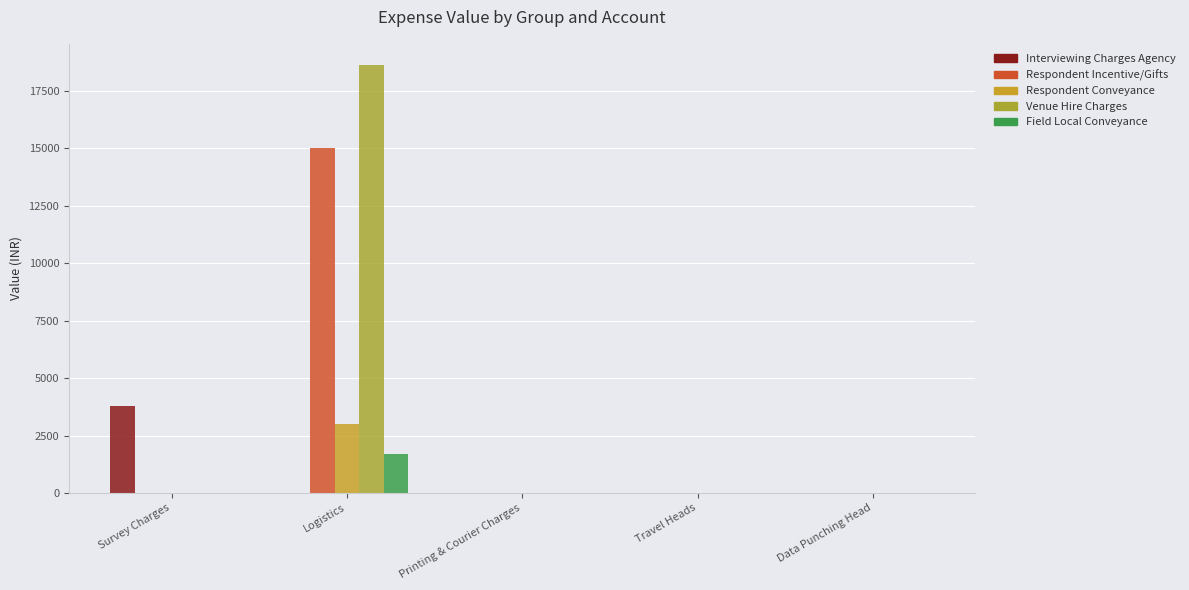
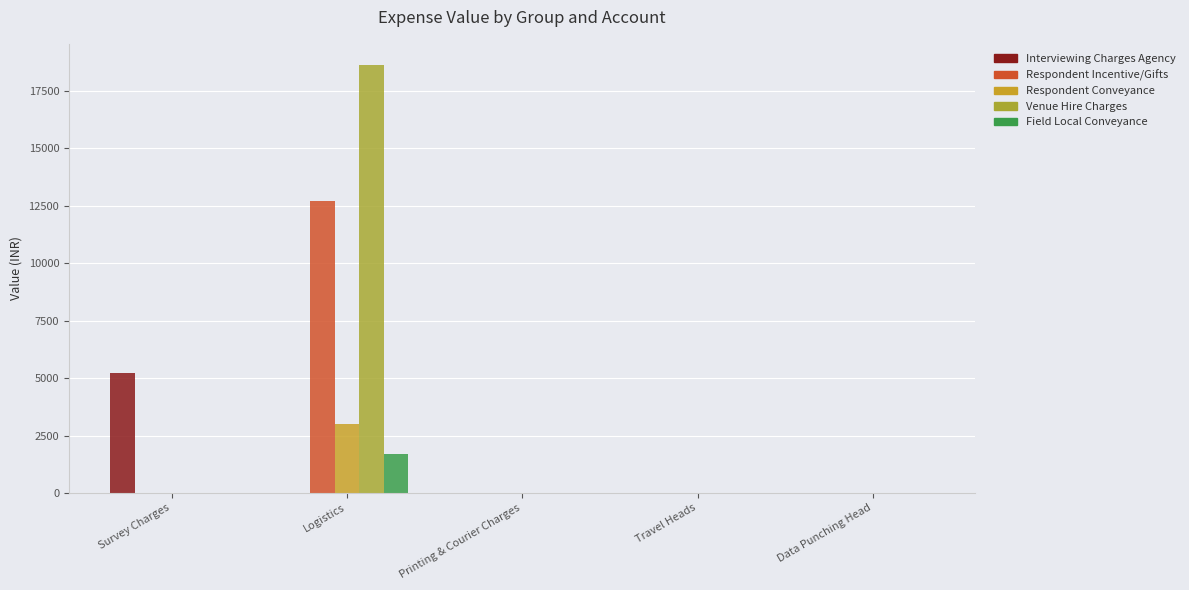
Interviewing Charges Agency, Survey Charges: 3800 -> 5200
Respondent Incentive/Gifts, Logistics: 15000 -> 12700
